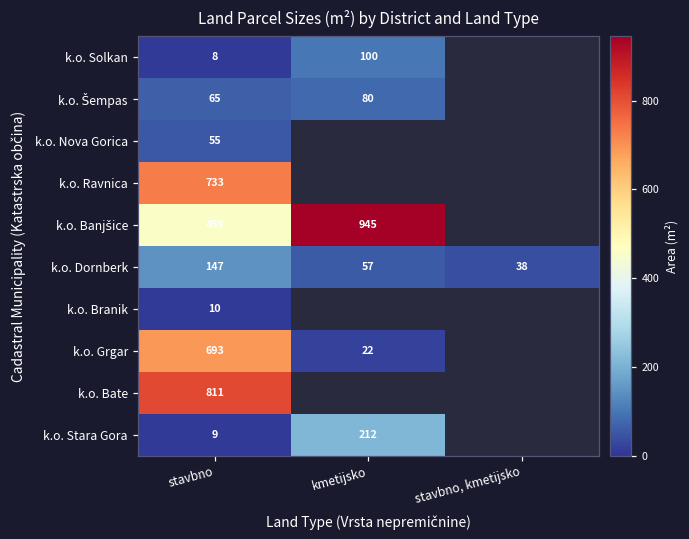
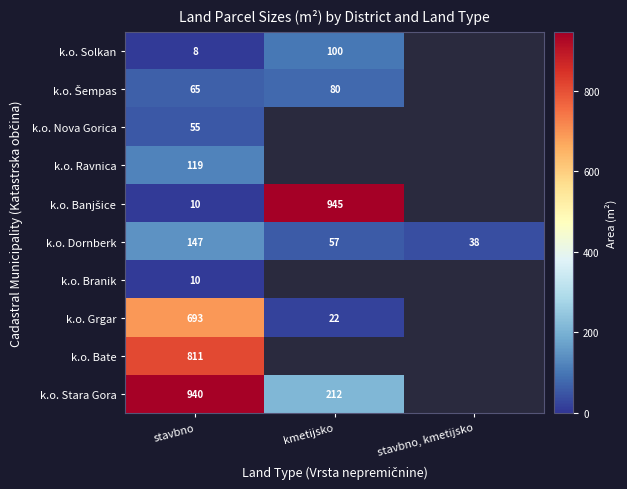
k.o. Ravnica, stavbno: 733 -> 119
k.o. Banjšice, stavbno: 459 -> 10
k.o. Stara Gora, stavbno: 9 -> 940
